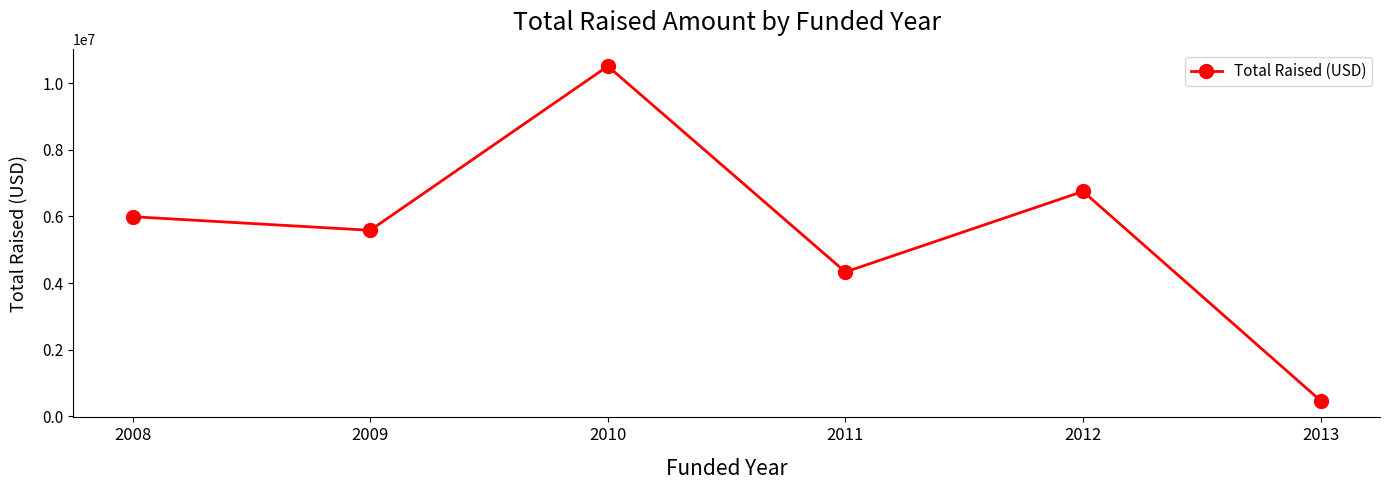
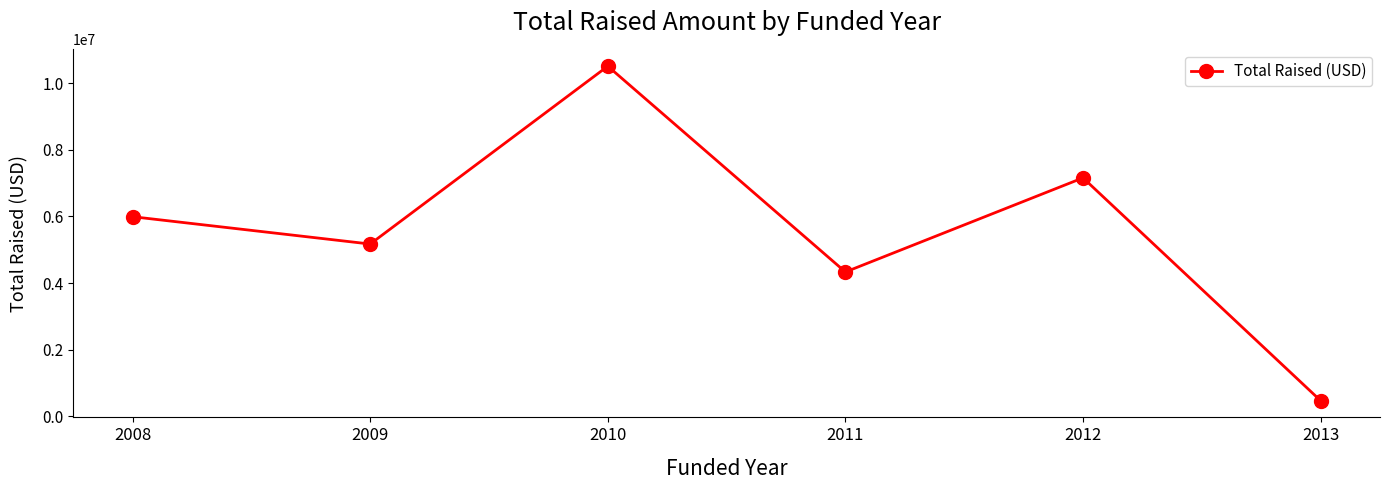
2009: 5600000 -> 5200000
2012: 6800000 -> 7200000
